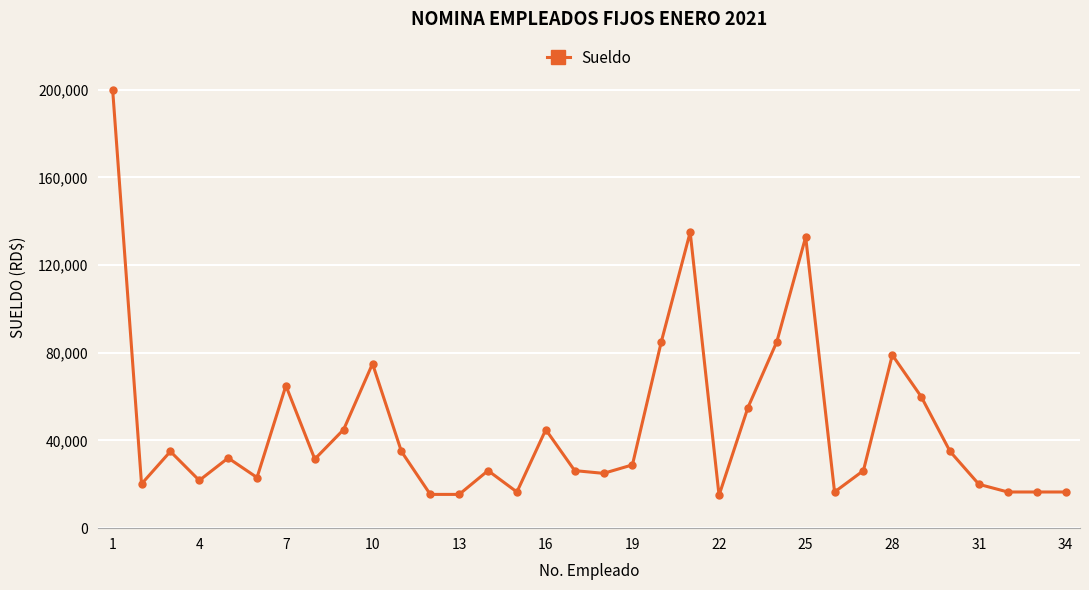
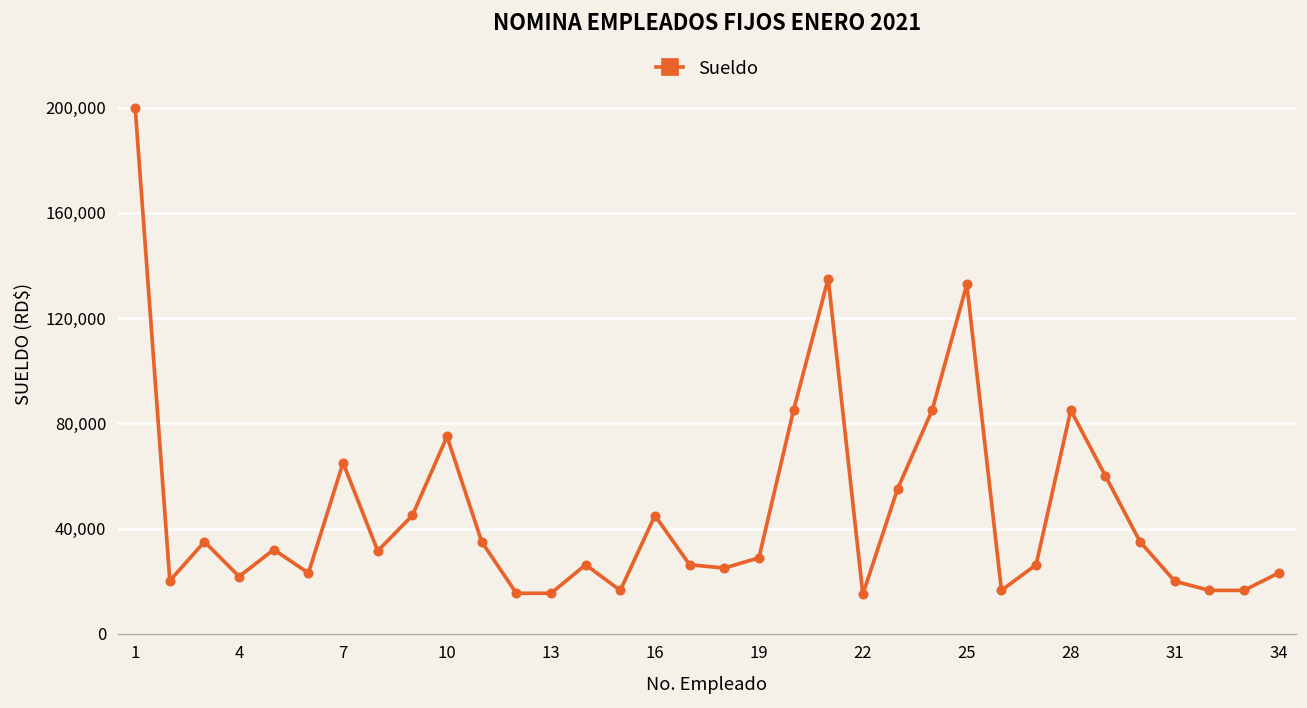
28: 79,000 -> 85,000
34: 17,000 -> 23,000
